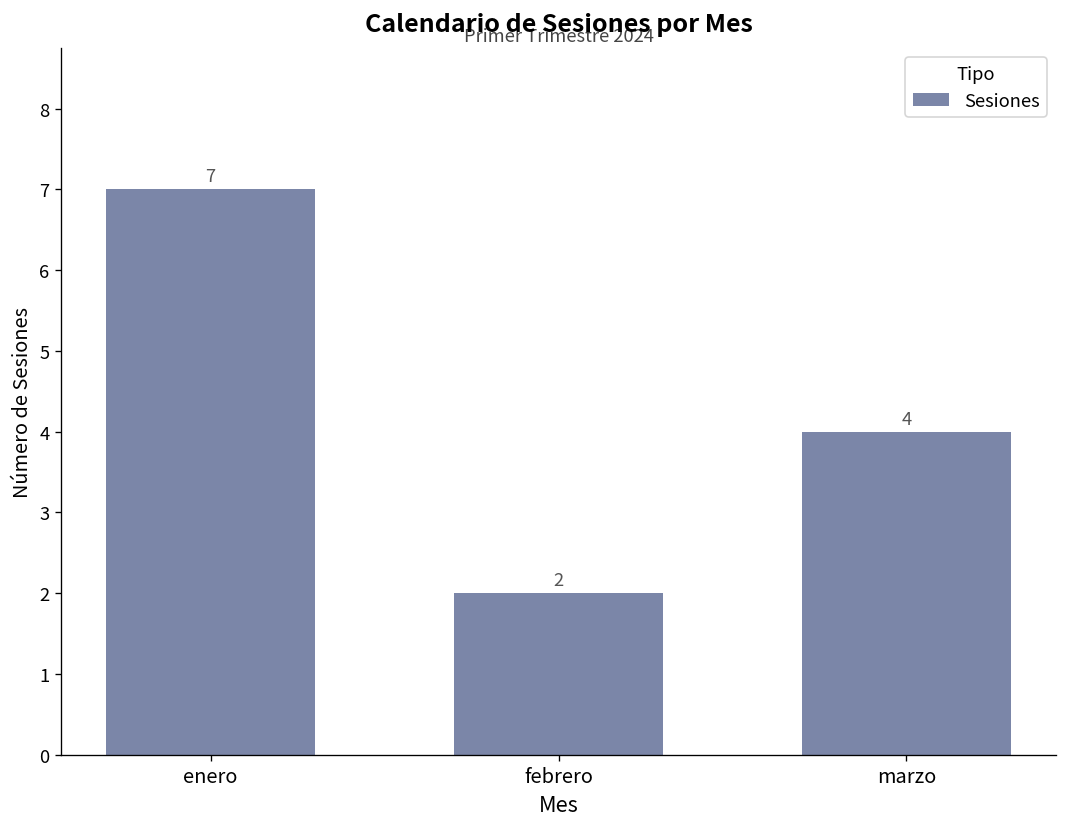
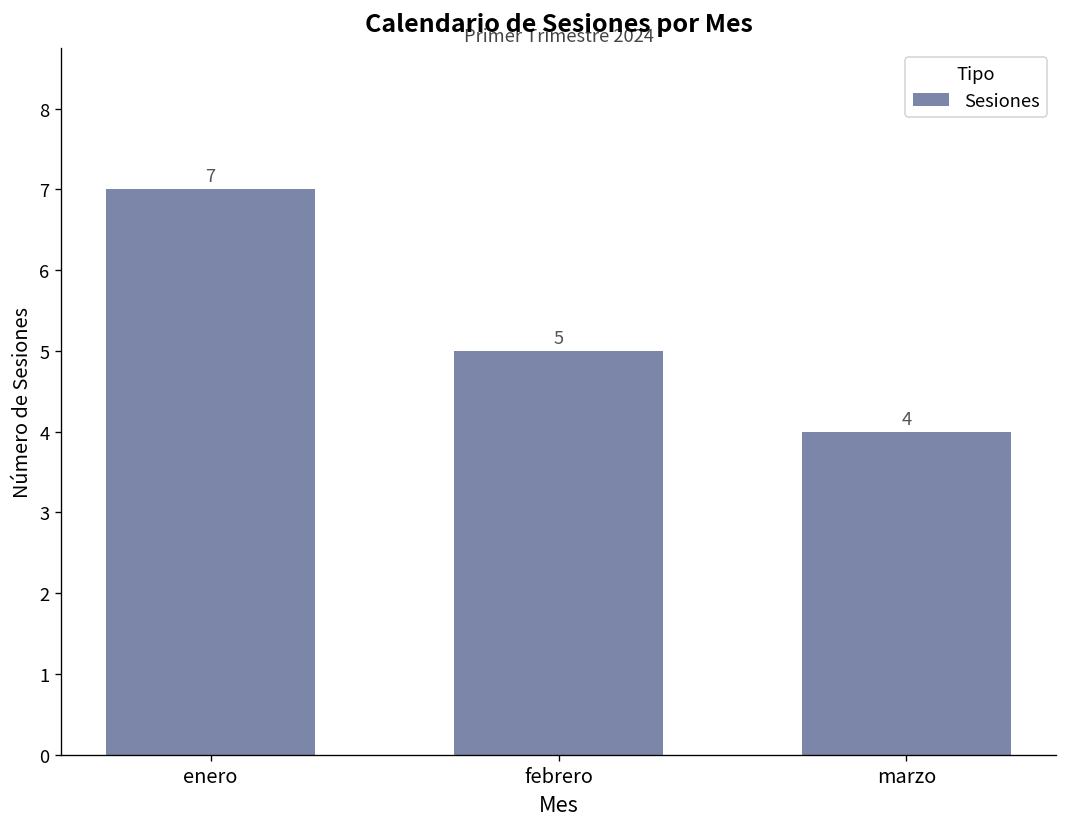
febrero: 2 -> 5
